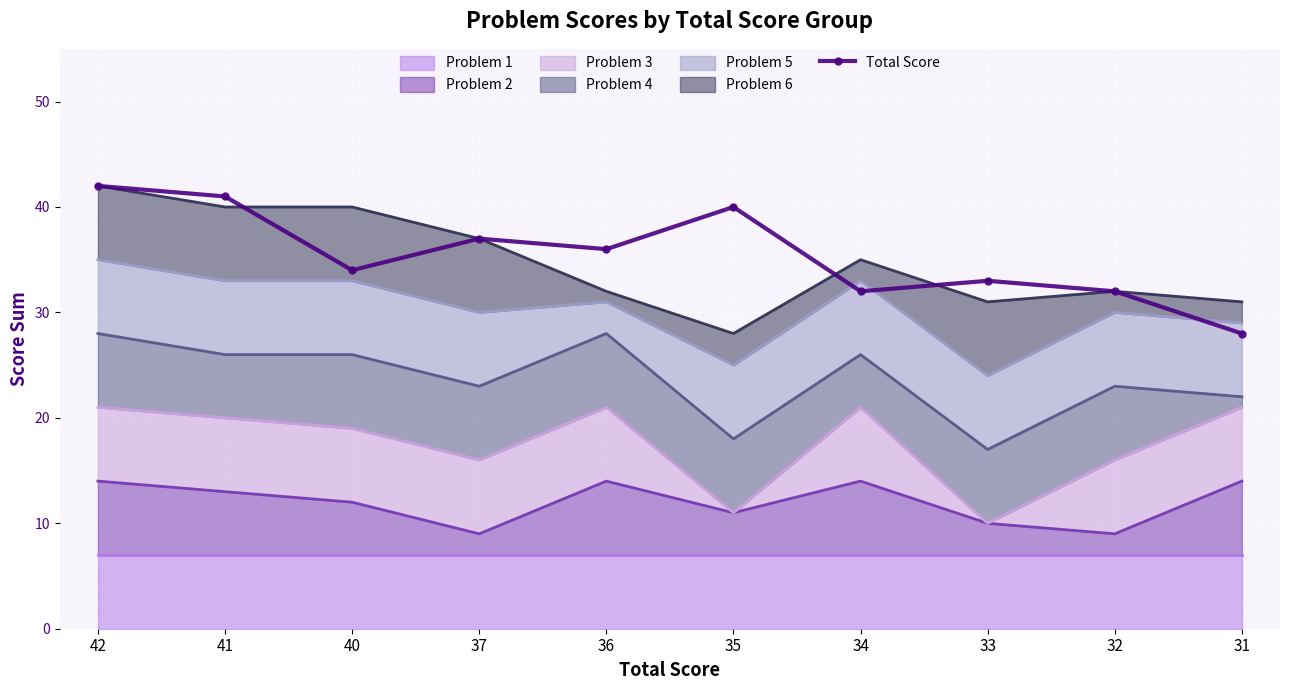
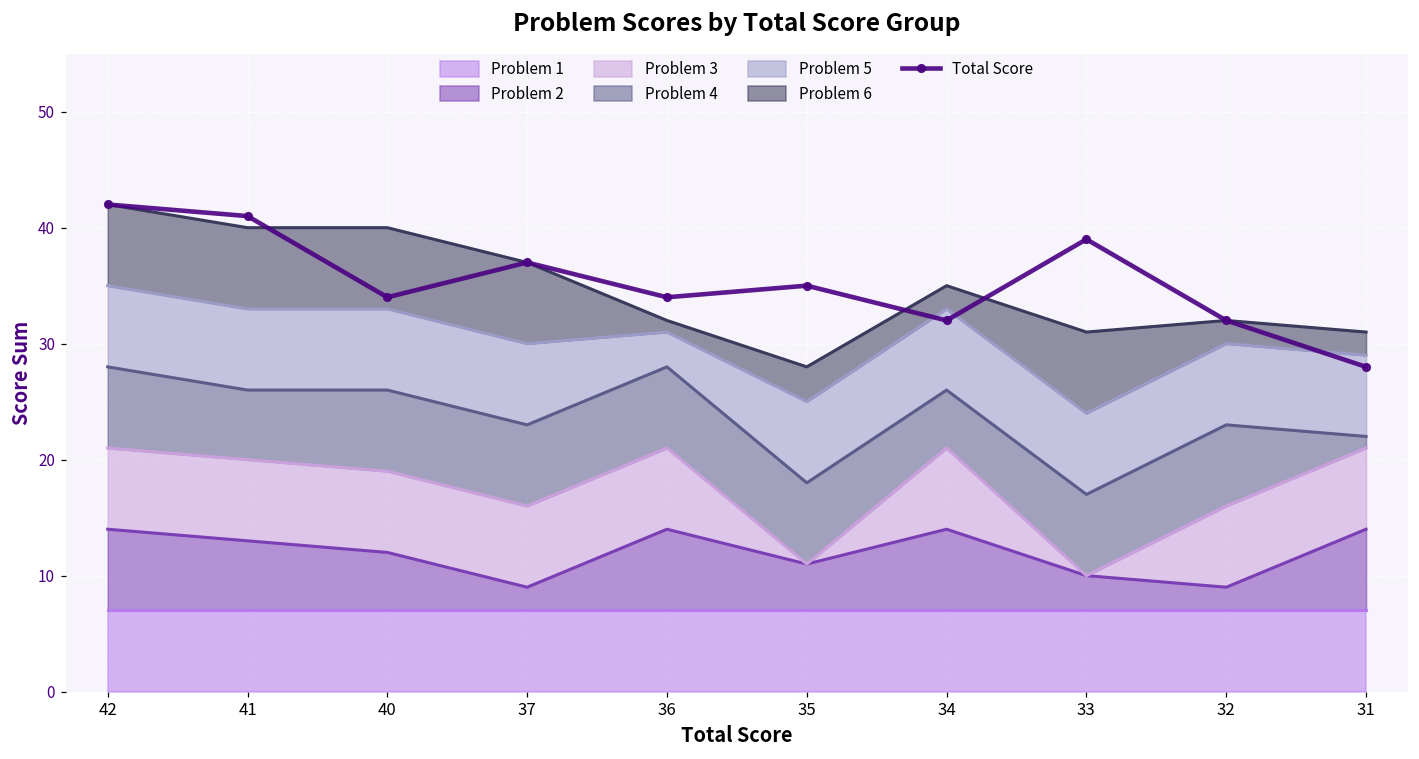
Total Score, 36: 36 -> 34
Total Score, 35: 40 -> 35
Total Score, 33: 33 -> 39
